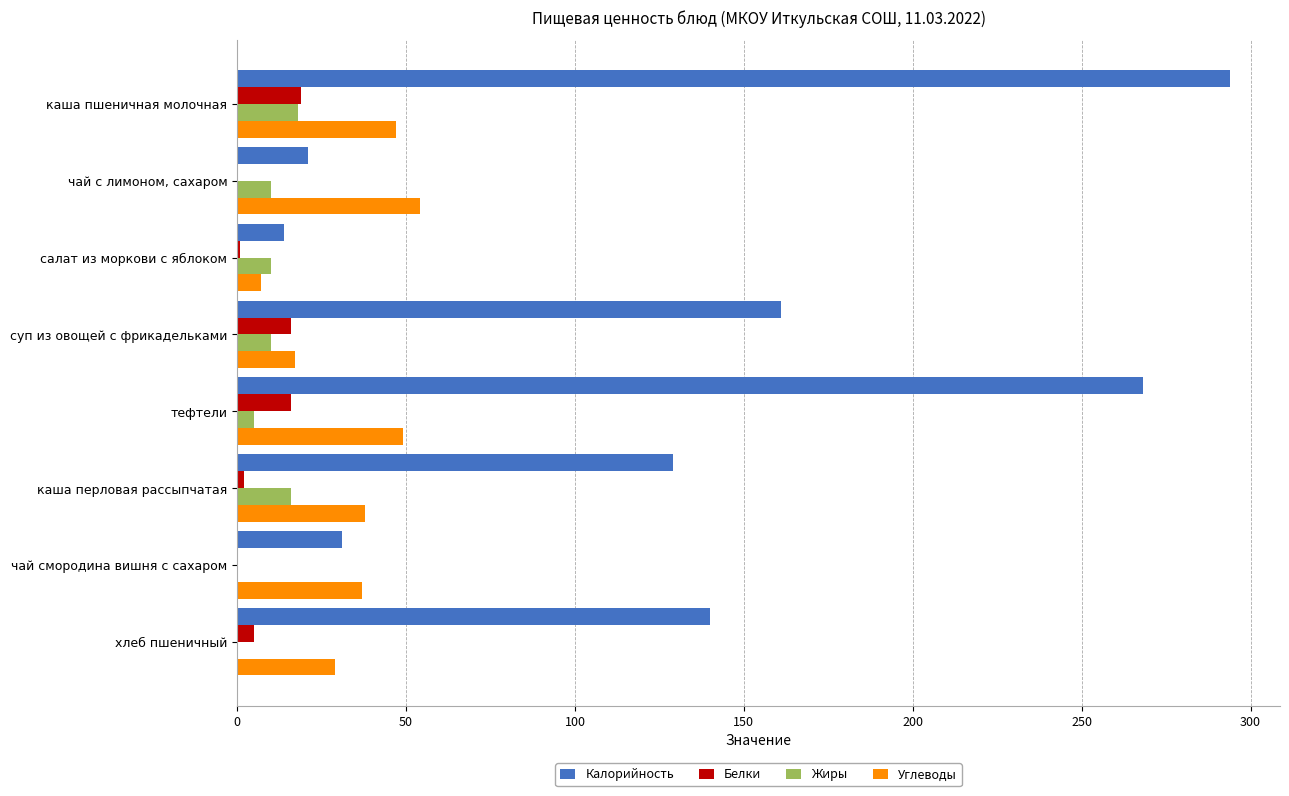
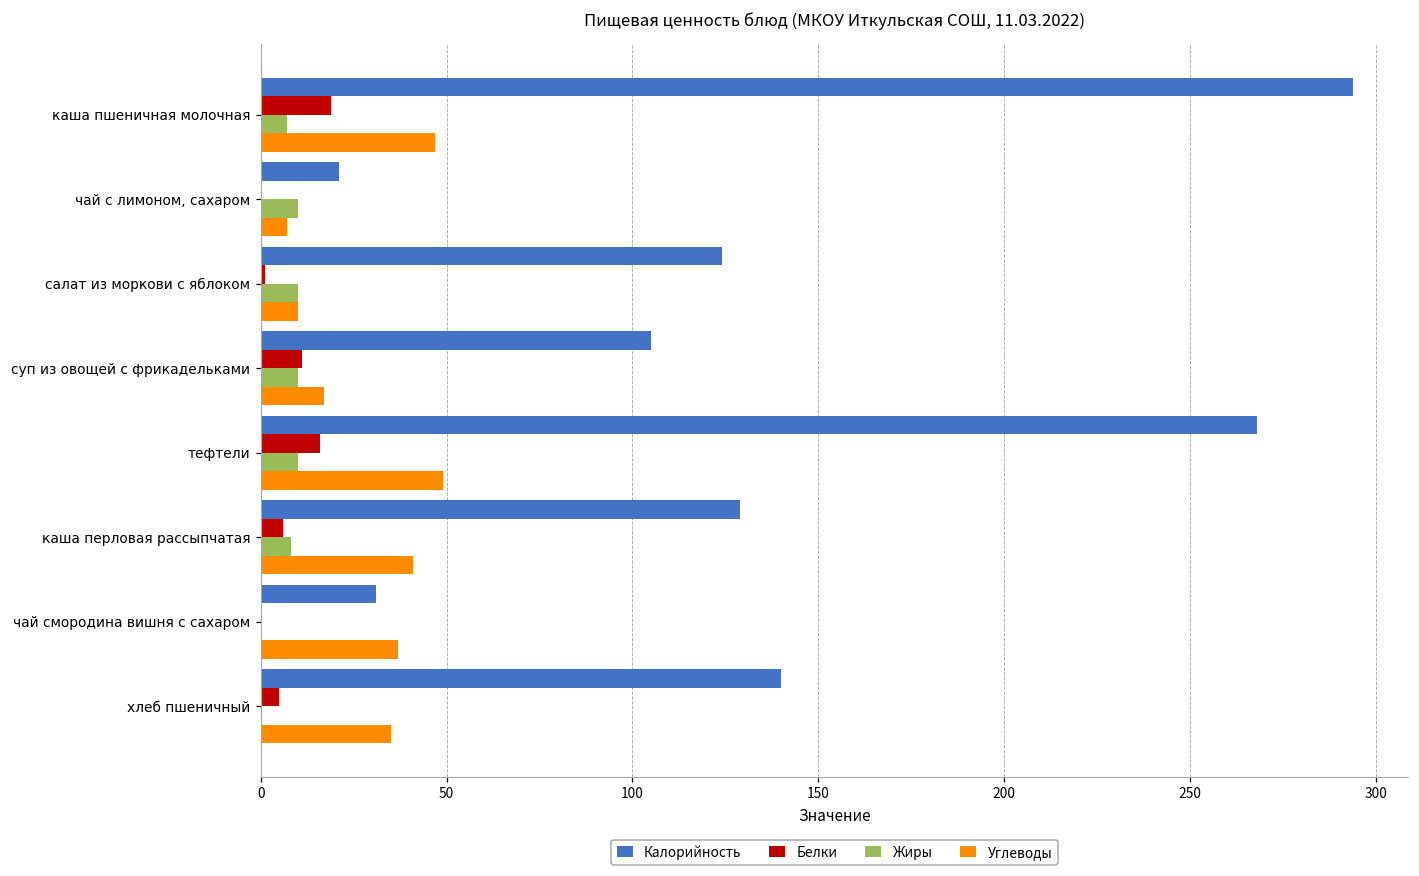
Жиры, каша пшеничная молочная: 18 -> 7
Углеводы, чай с лимоном, сахаром: 54 -> 7
Калорийность, салат из моркови с яблоком: 14 -> 124
Углеводы, салат из моркови с яблоком: 7 -> 10
Калорийность, суп из овощей с фрикадельками: 161 -> 105
Белки, суп из овощей с фрикадельками: 16 -> 11
Жиры, тефтели: 5 -> 10
Белки, каша перловая рассыпчатая: 2 -> 6
Жиры, каша перловая рассыпчатая: 16 -> 8
Углеводы, каша перловая рассыпчатая: 38 -> 41
Углеводы, хлеб пшеничный: 29 -> 35
